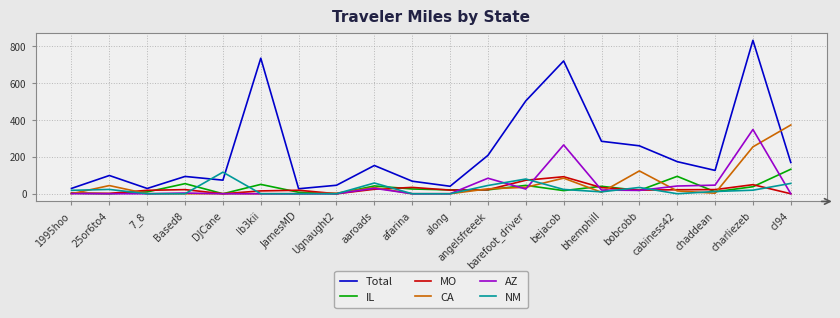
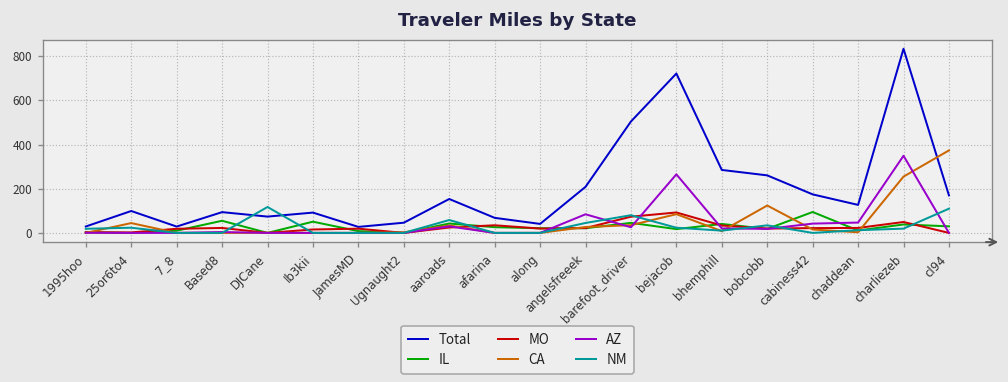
Total, Ib3kii: 740 -> 90
IL, cl94: 130 -> 30
NM, cl94: 60 -> 110
